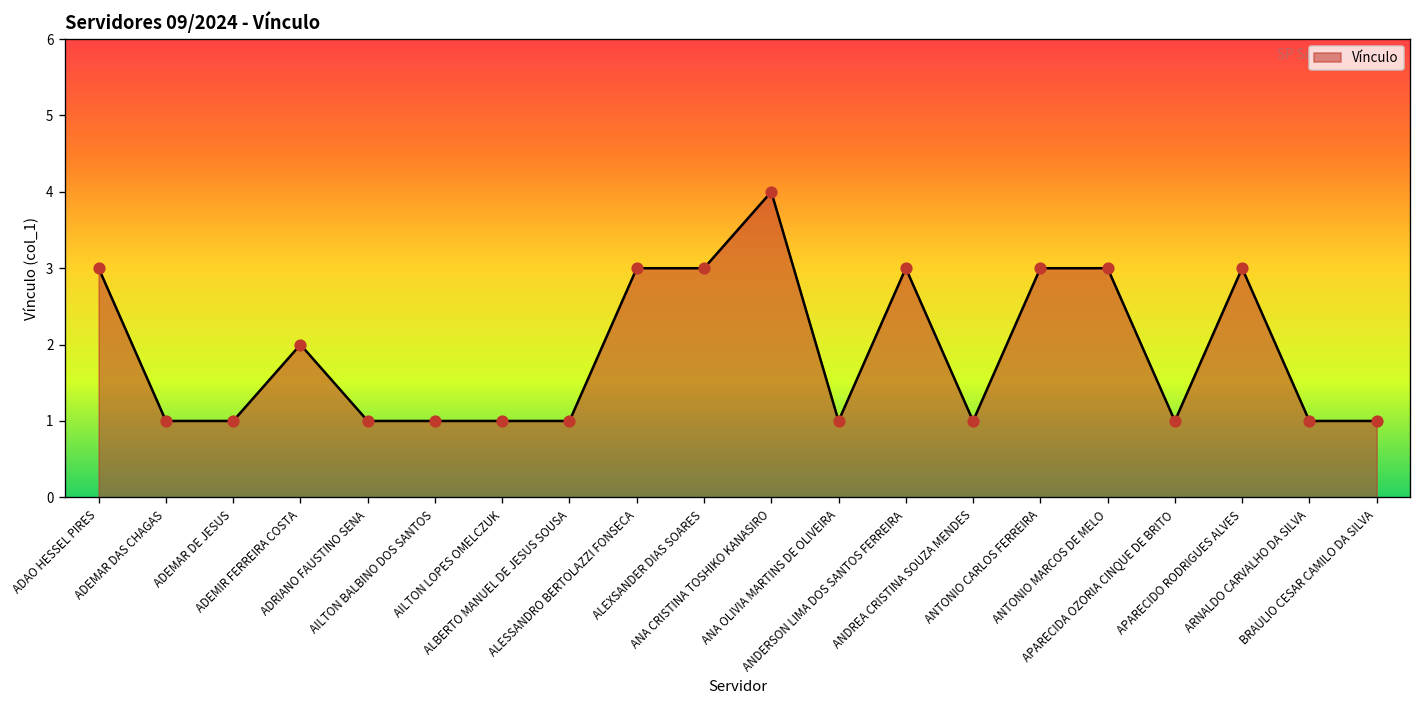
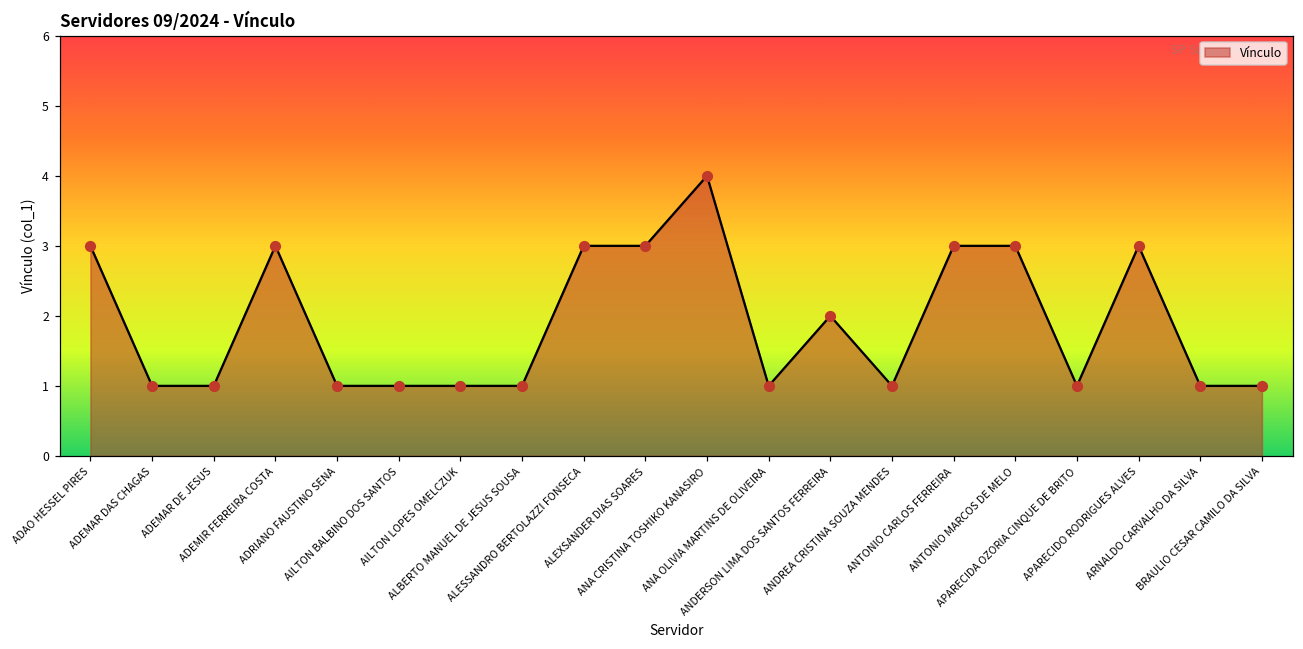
ADEMIR FERREIRA COSTA: 2 -> 3
ANDERSON LIMA DOS SANTOS FERREIRA: 3 -> 2
